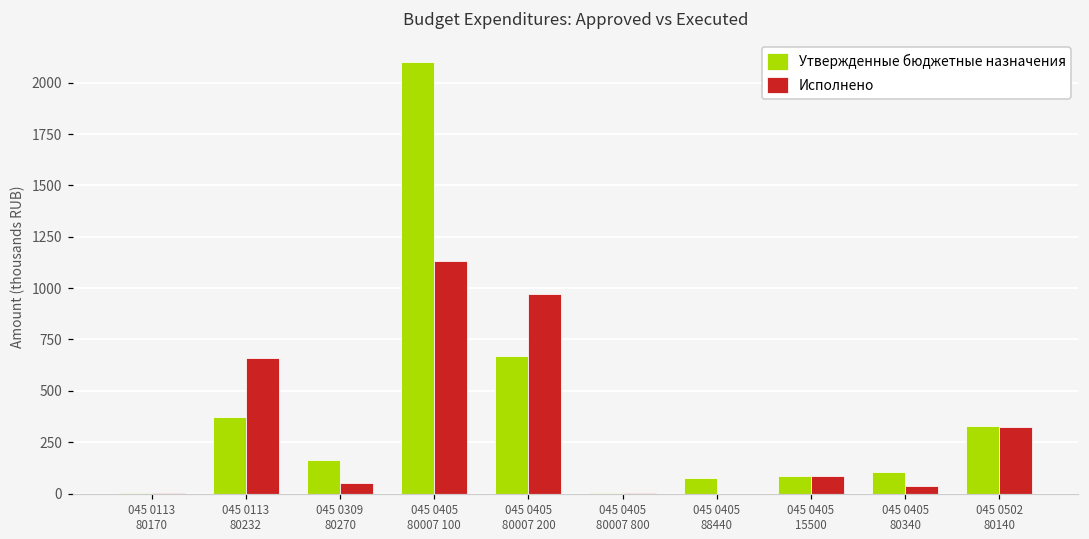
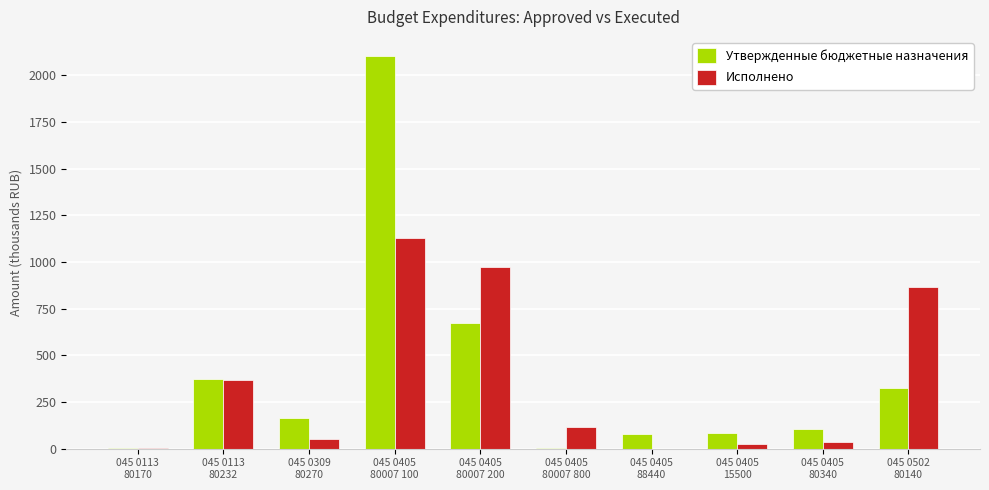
Исполнено, 045 0113 80232: 660 -> 370
Исполнено, 045 0405 80007 800: 0 -> 120
Исполнено, 045 0405 15500: 80 -> 30
Исполнено, 045 0502 80140: 330 -> 870
